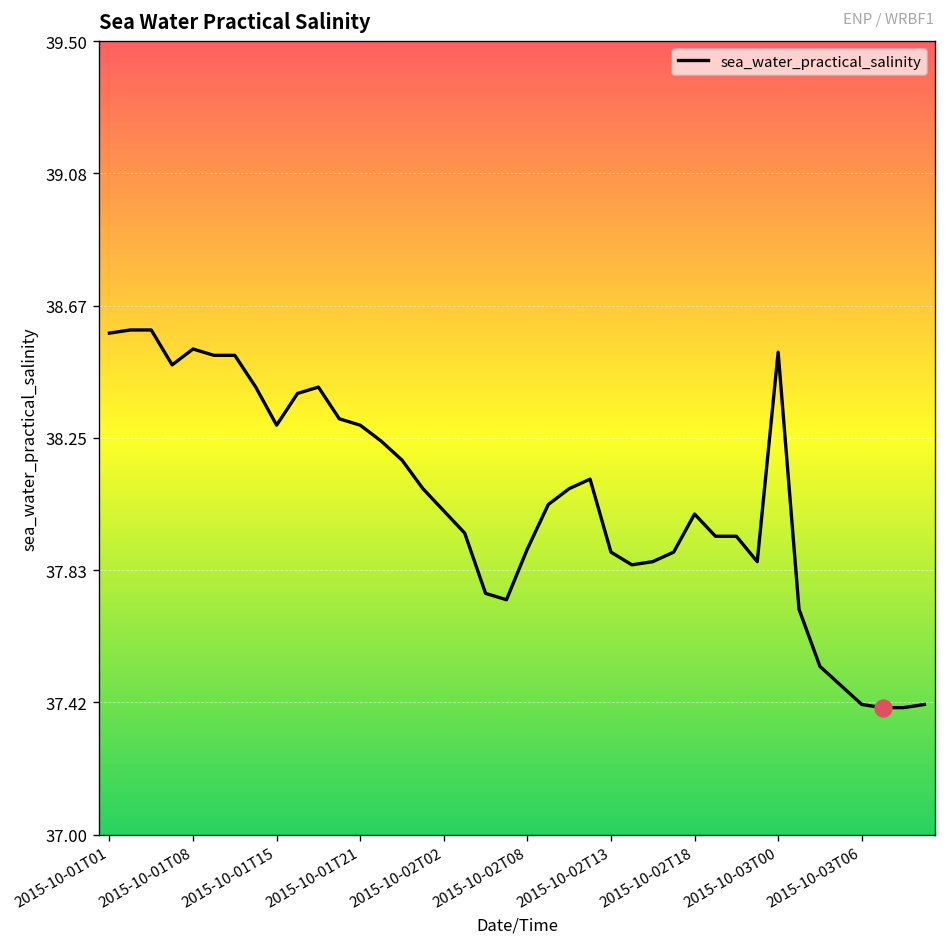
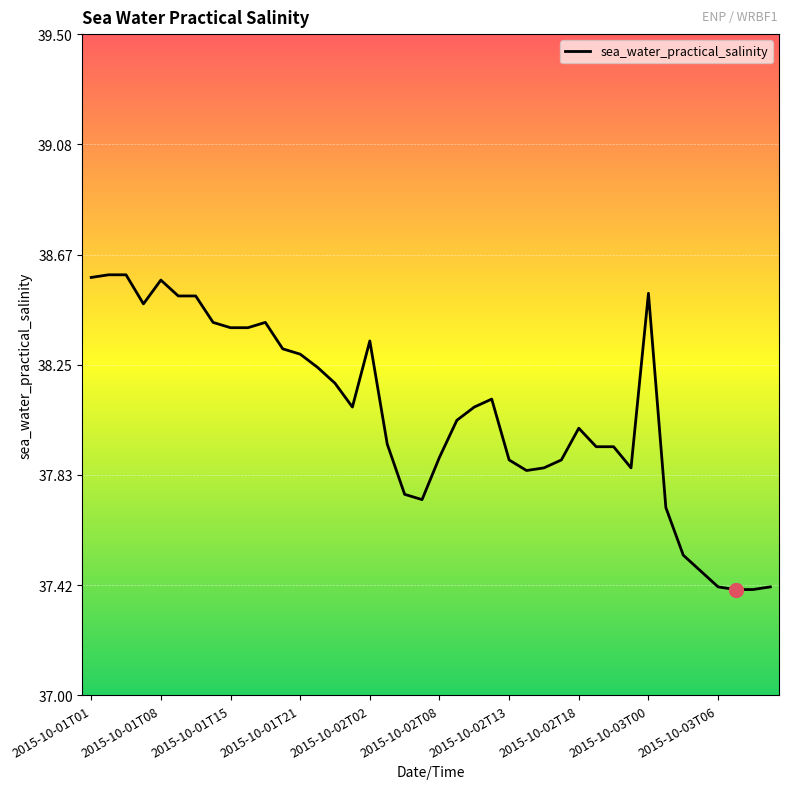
sea_water_practical_salinity, 2015-10-01T08: 38.53 -> 38.57
sea_water_practical_salinity, 2015-10-01T15: 38.29 -> 38.39
sea_water_practical_salinity, 2015-10-02T02: 38.02 -> 38.34
